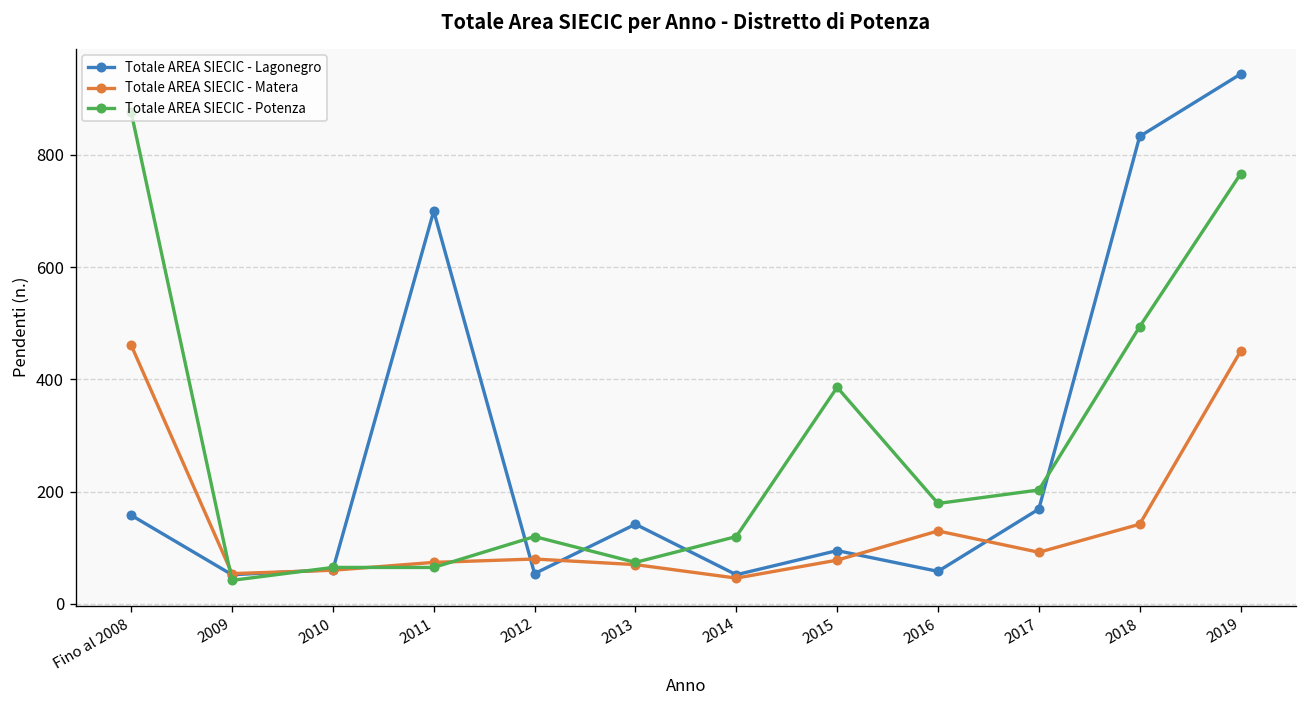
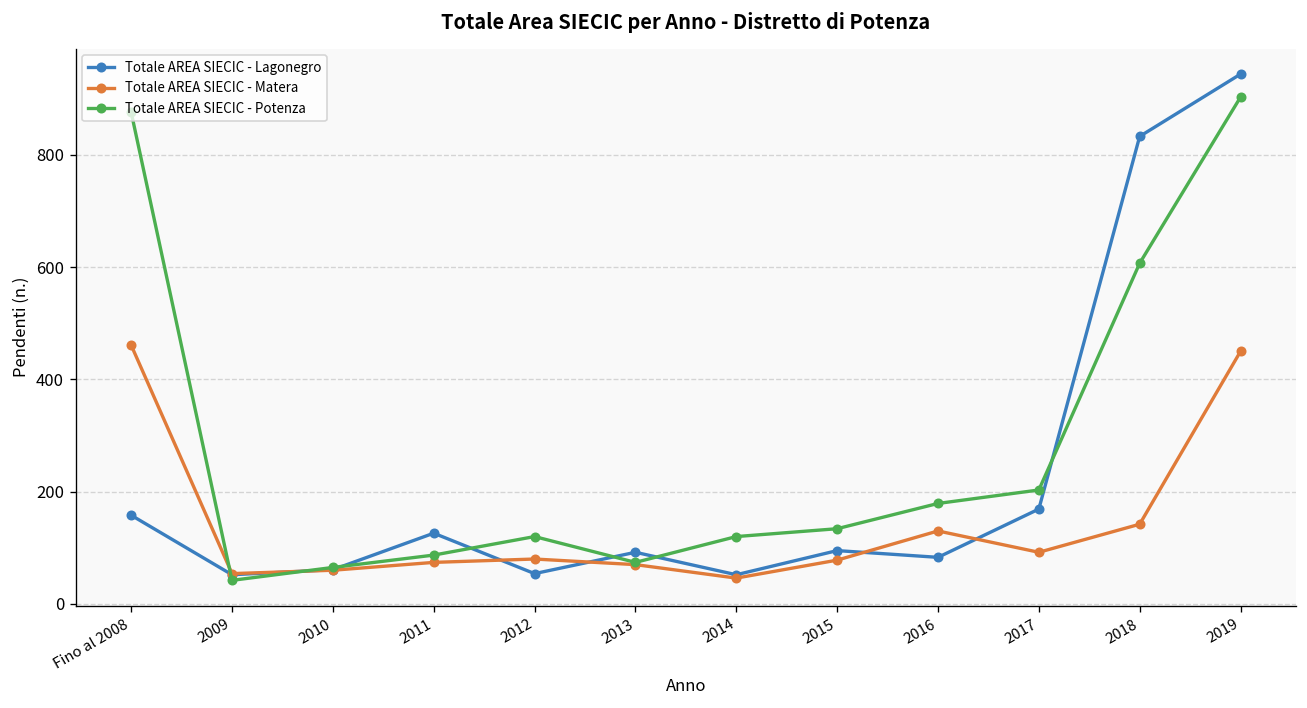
Totale AREA SIECIC - Lagonegro, 2011: 700 -> 130
Totale AREA SIECIC - Potenza, 2011: 70 -> 90
Totale AREA SIECIC - Lagonegro, 2013: 140 -> 90
Totale AREA SIECIC - Potenza, 2015: 390 -> 130
Totale AREA SIECIC - Lagonegro, 2016: 60 -> 80
Totale AREA SIECIC - Potenza, 2018: 490 -> 610
Totale AREA SIECIC - Potenza, 2019: 770 -> 900
